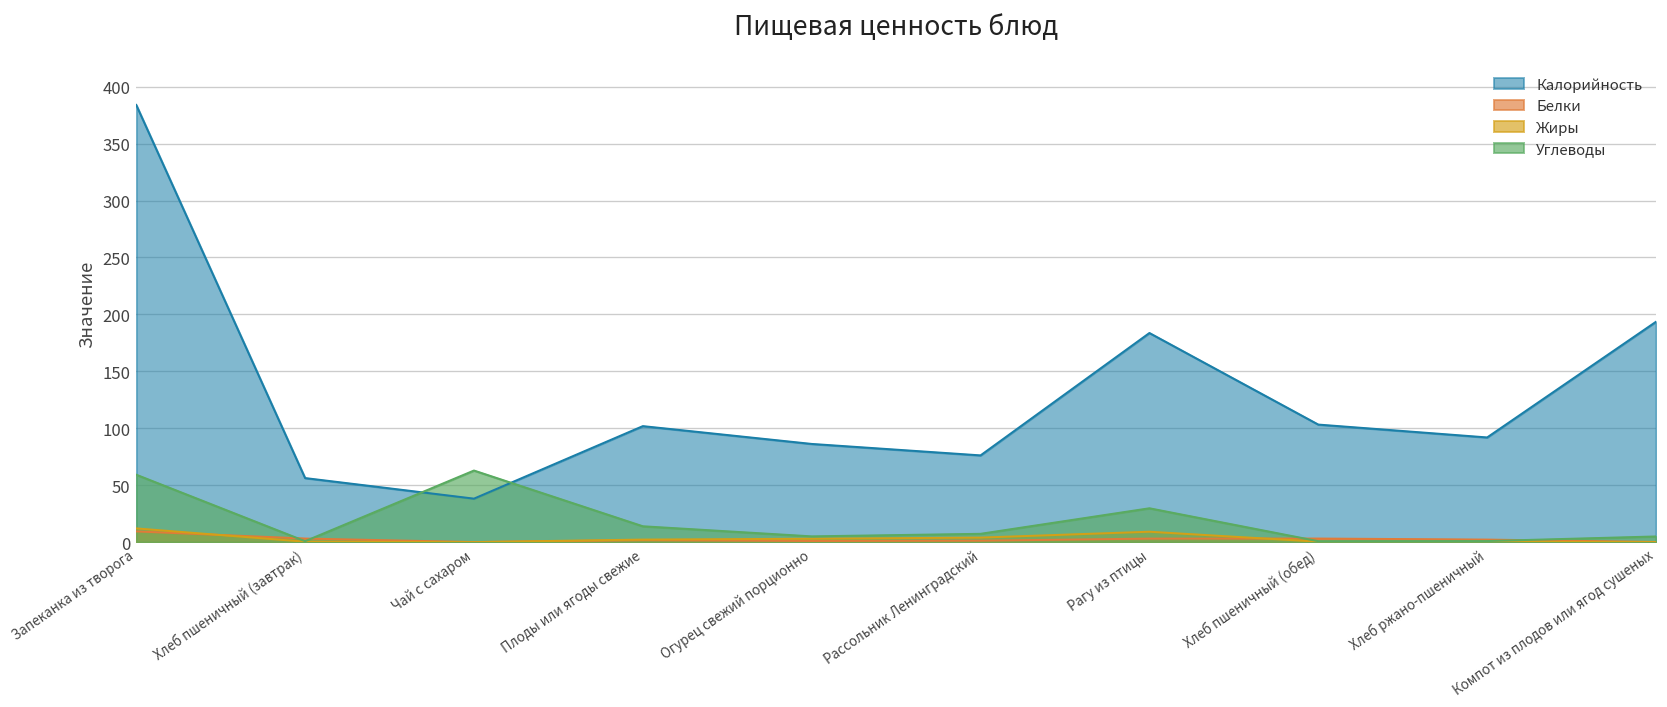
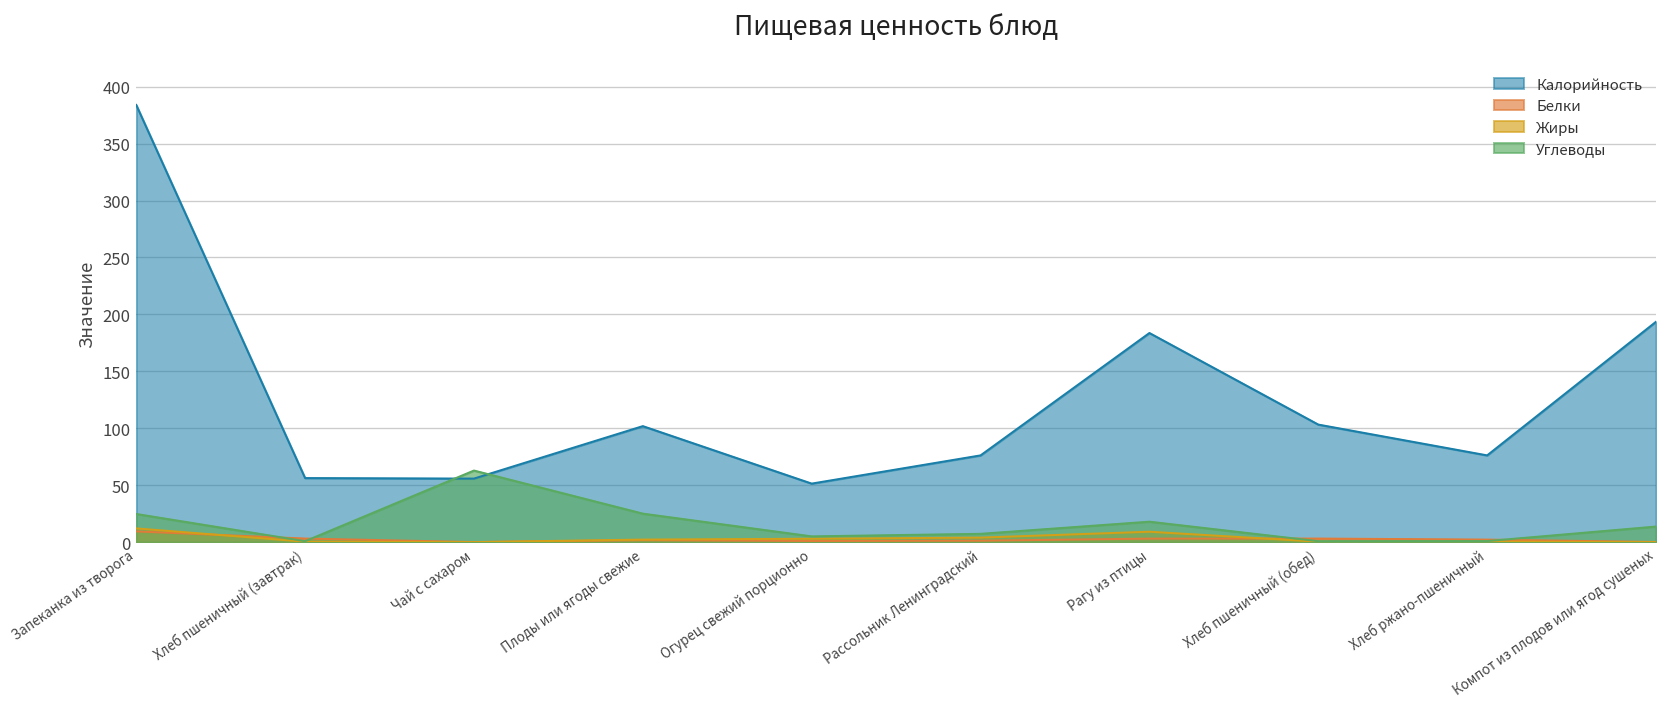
Углеводы, Запеканка из творога: 60 -> 20
Калорийность, Чай с сахаром: 40 -> 60
Углеводы, Плоды или ягоды свежие: 10 -> 30
Калорийность, Огурец свежий порционно: 90 -> 50
Углеводы, Рагу из птицы: 30 -> 20
Калорийность, Хлеб ржано-пшеничный: 90 -> 80
Углеводы, Компот из плодов или ягод сушеных: 5 -> 14
